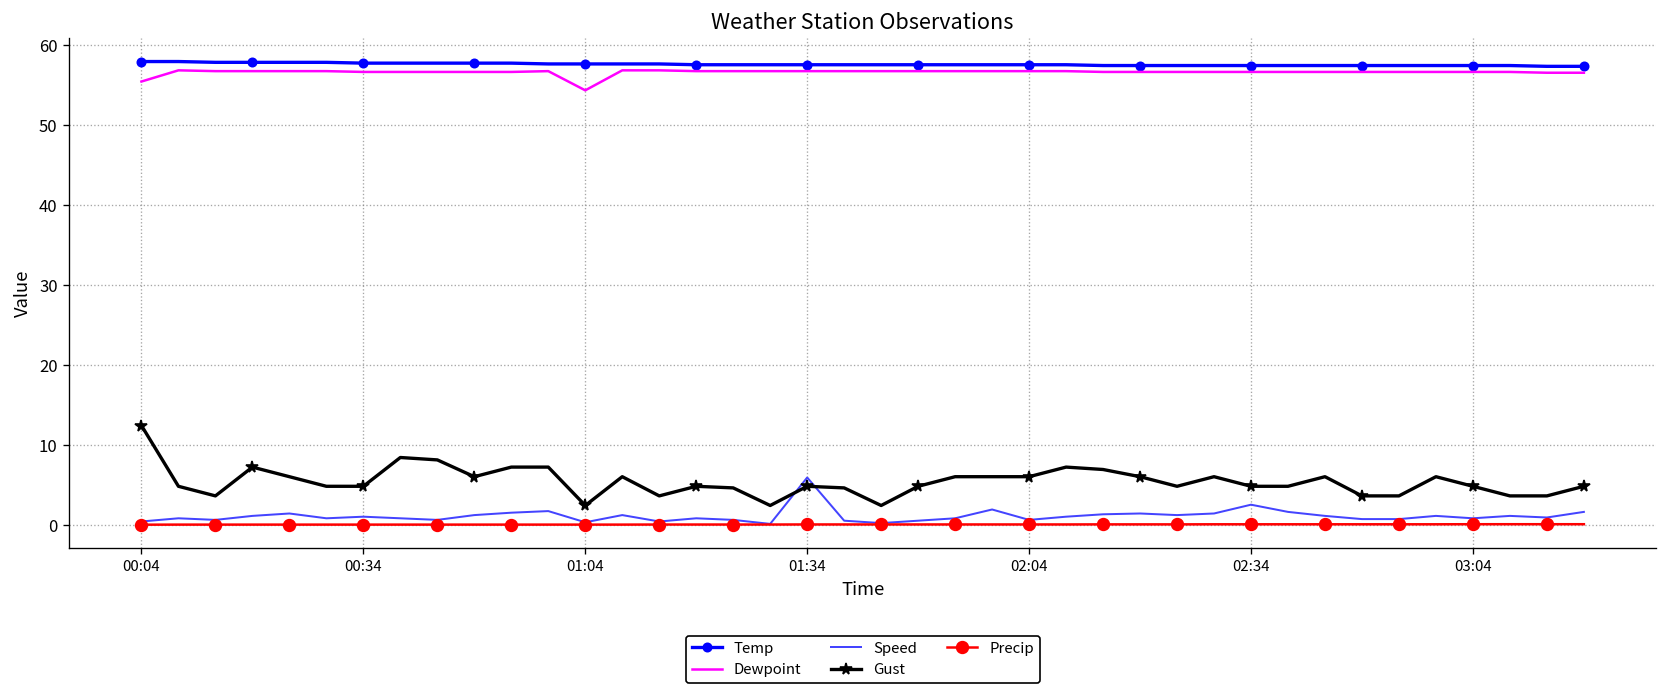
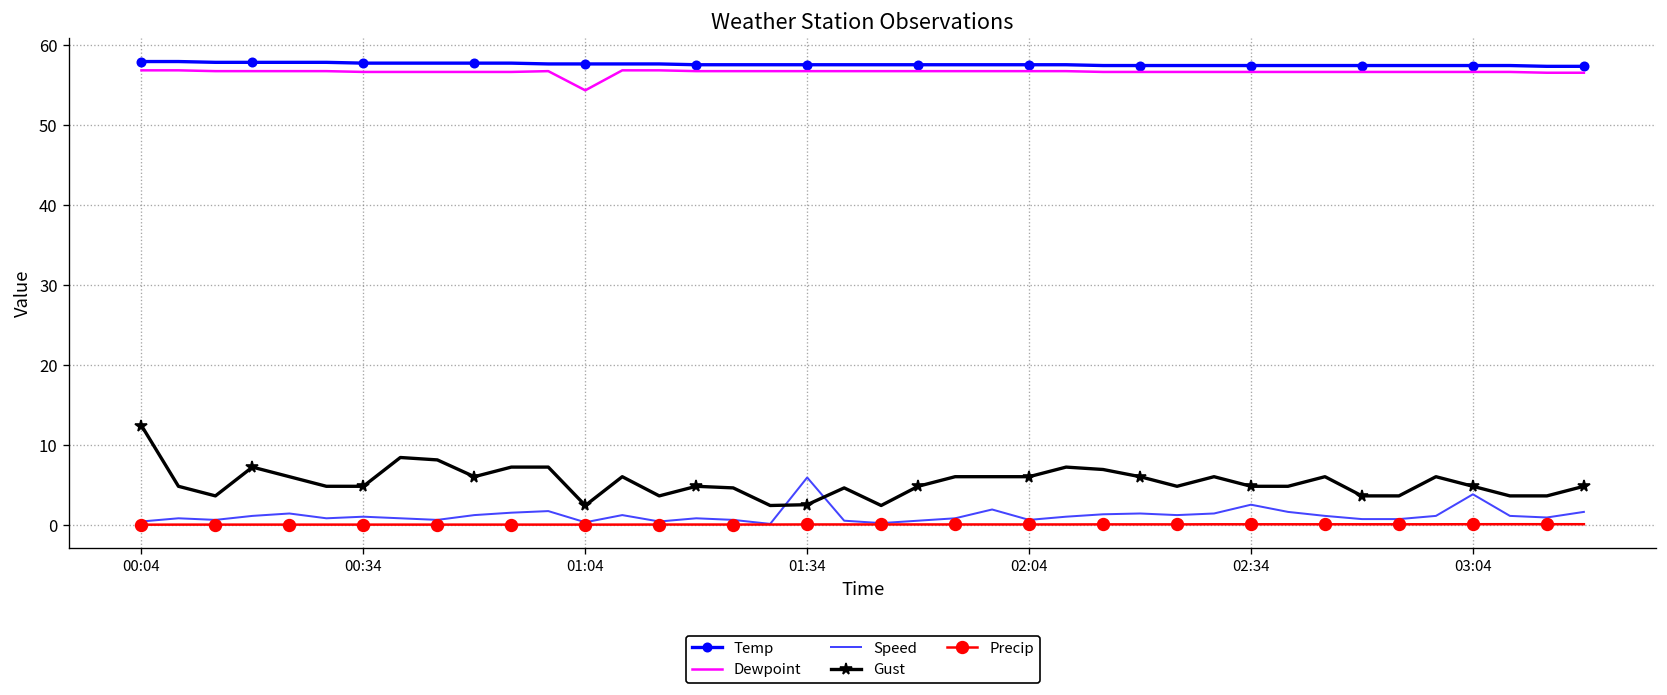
Dewpoint, 00:04: 55 -> 57
Gust, 01:34: 5 -> 3
Speed, 03:04: 1 -> 4
